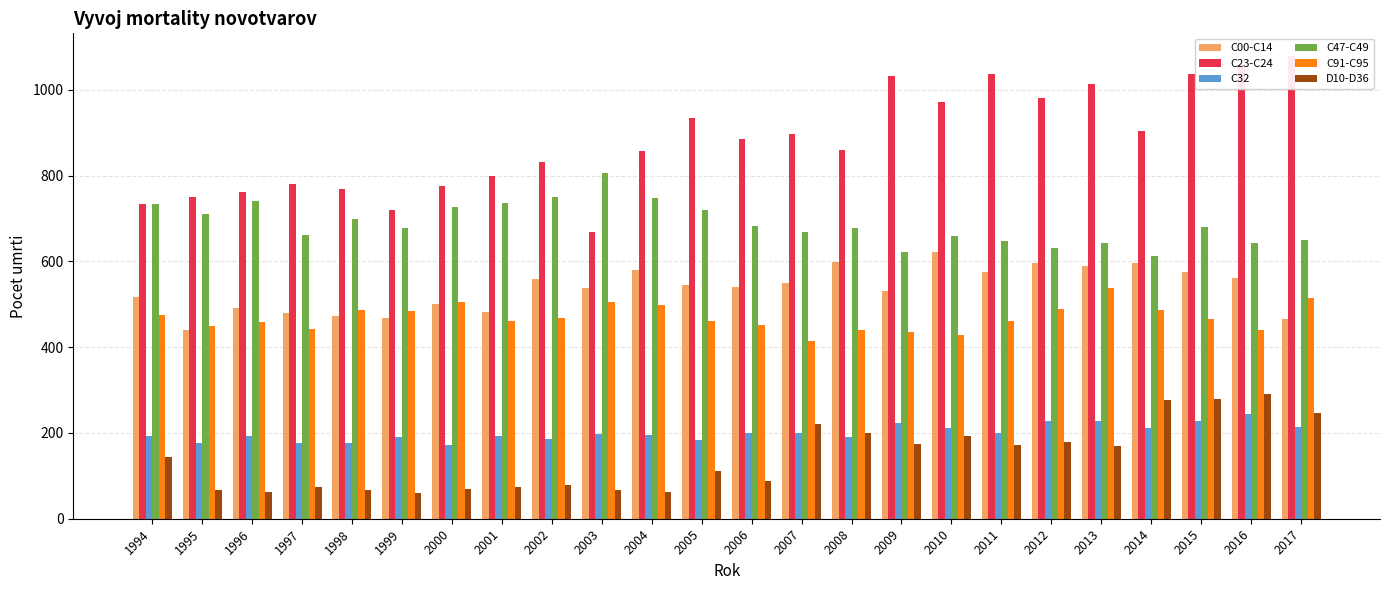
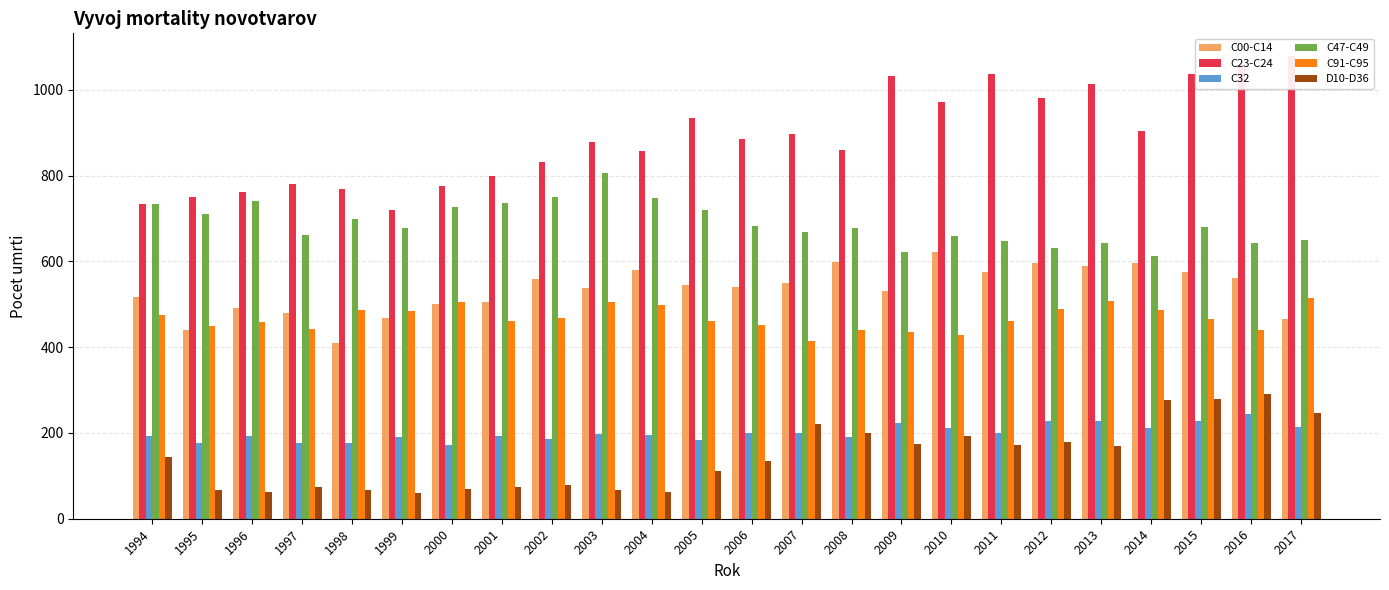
C00-C14, 1998: 470 -> 410
C00-C14, 2001: 480 -> 510
C23-C24, 2003: 670 -> 880
D10-D36, 2006: 90 -> 130
C91-C95, 2013: 540 -> 510
